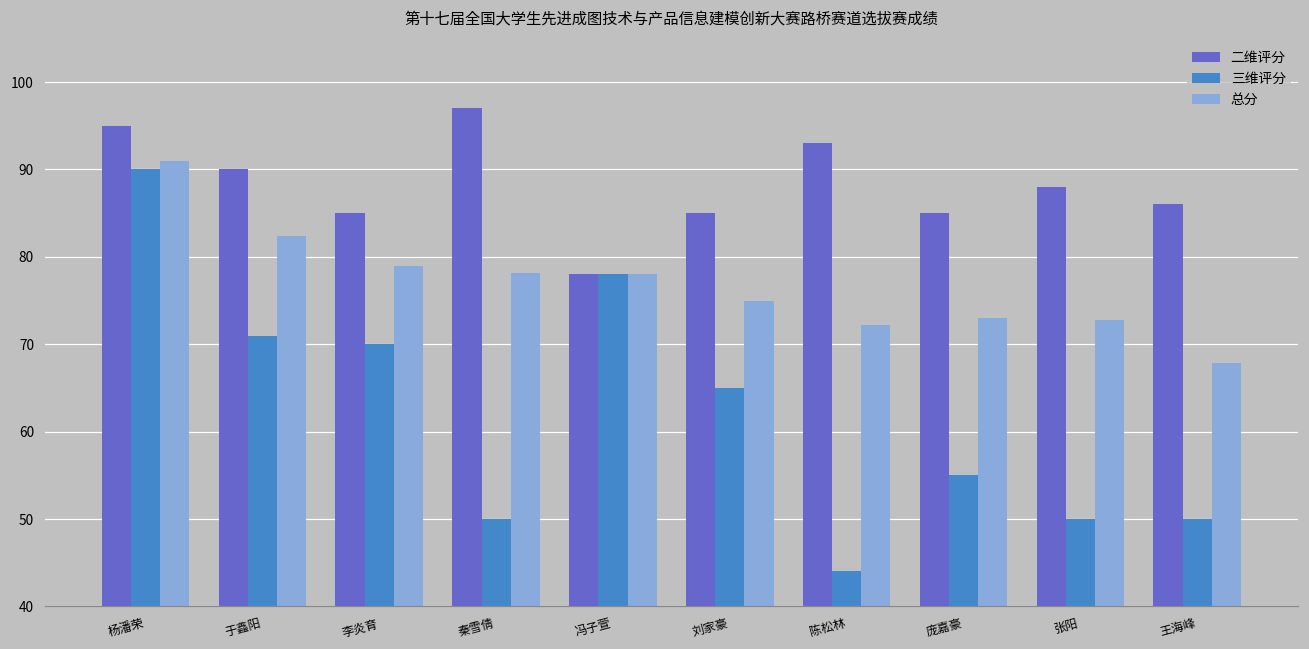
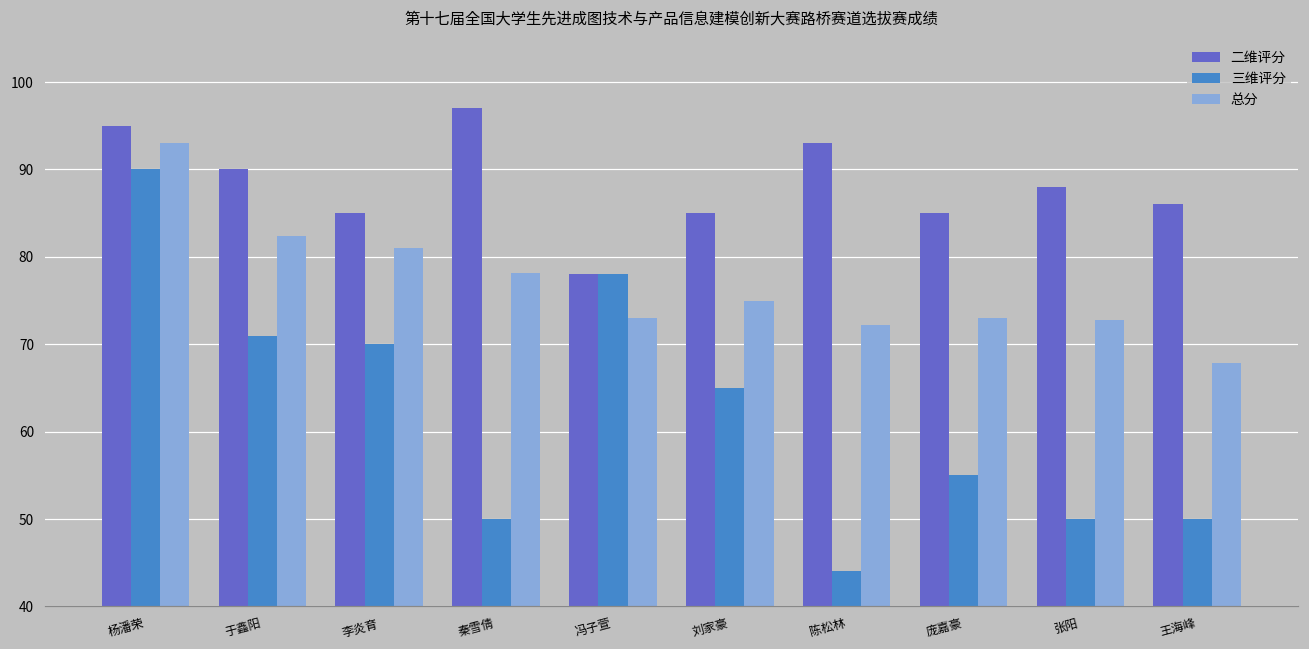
总分, 杨潘荣: 91 -> 93
总分, 李炎育: 79 -> 81
总分, 冯子萱: 78 -> 73
